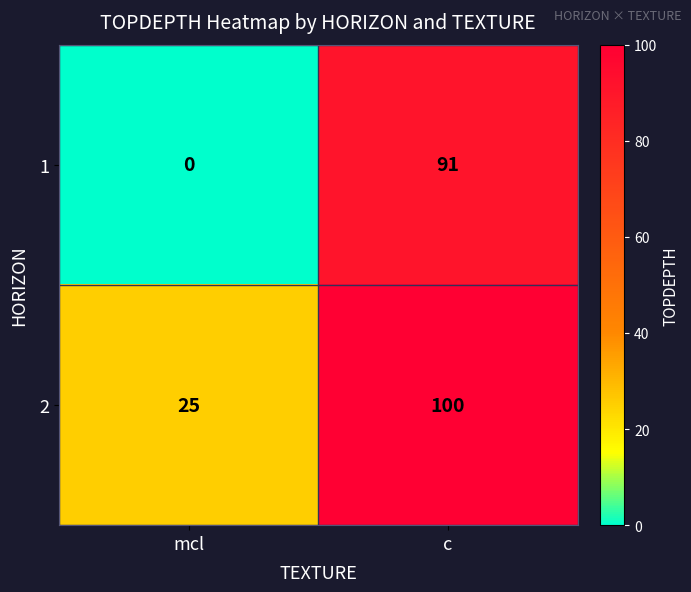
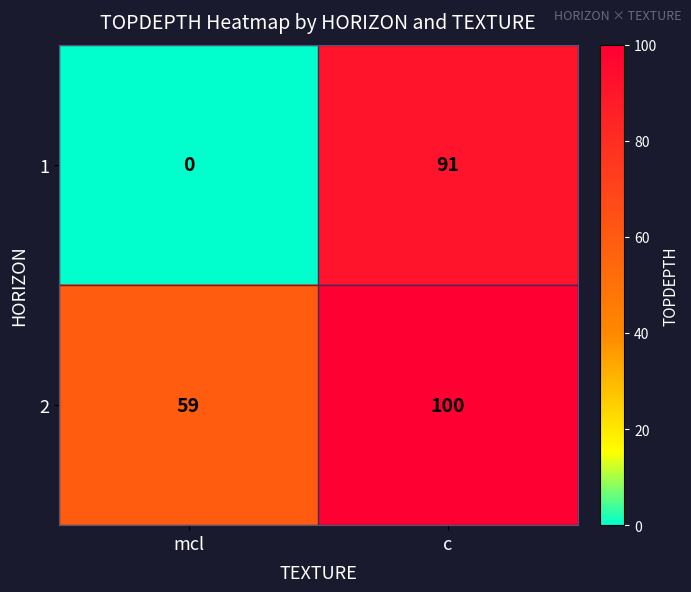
2, mcl: 25 -> 59
